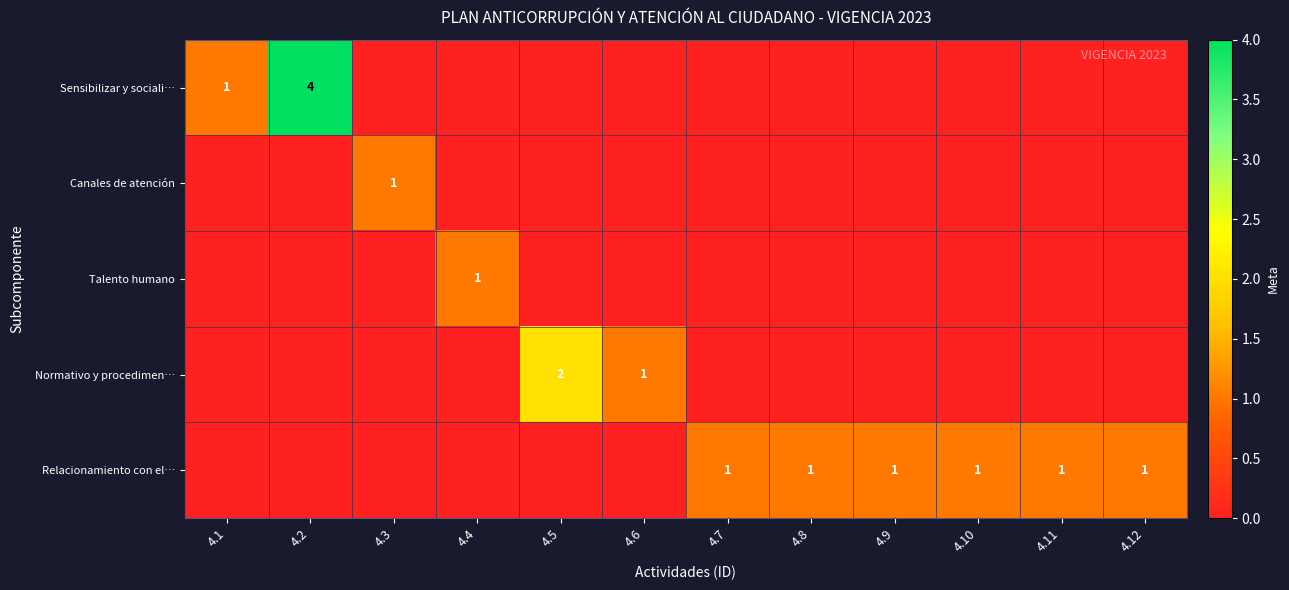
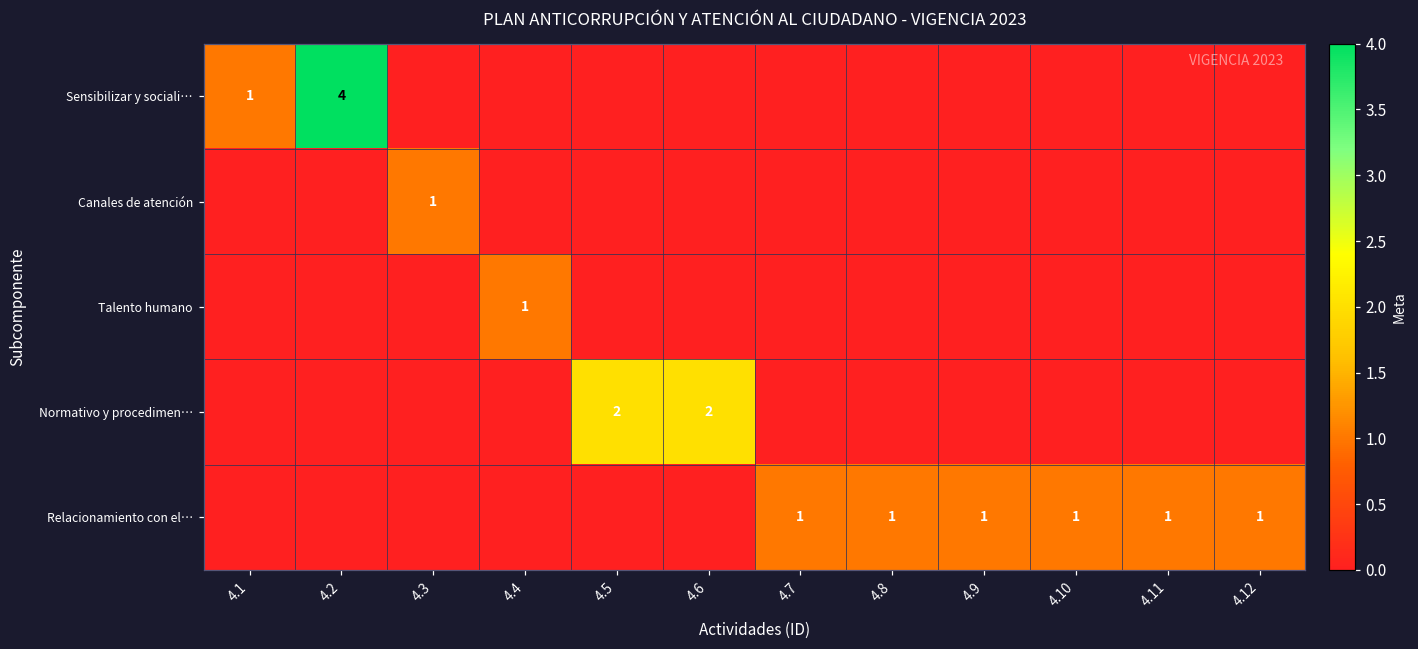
Normativo y procedimen…, 4.6: 1 -> 2
